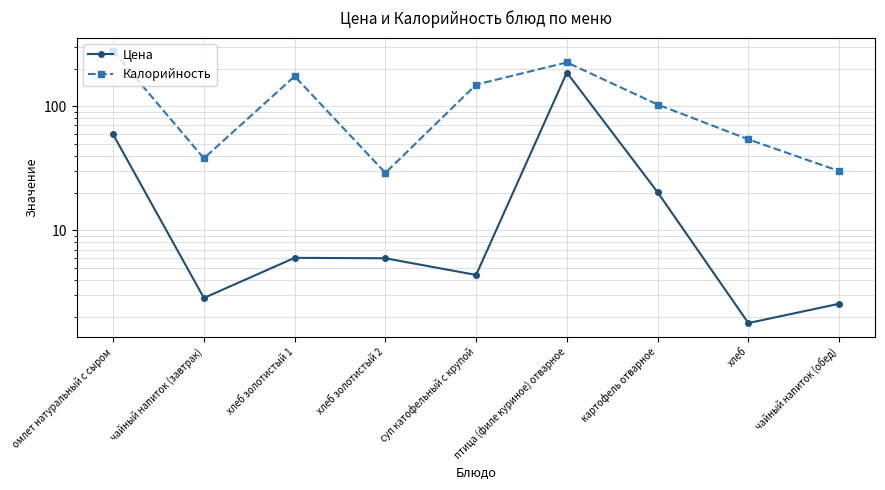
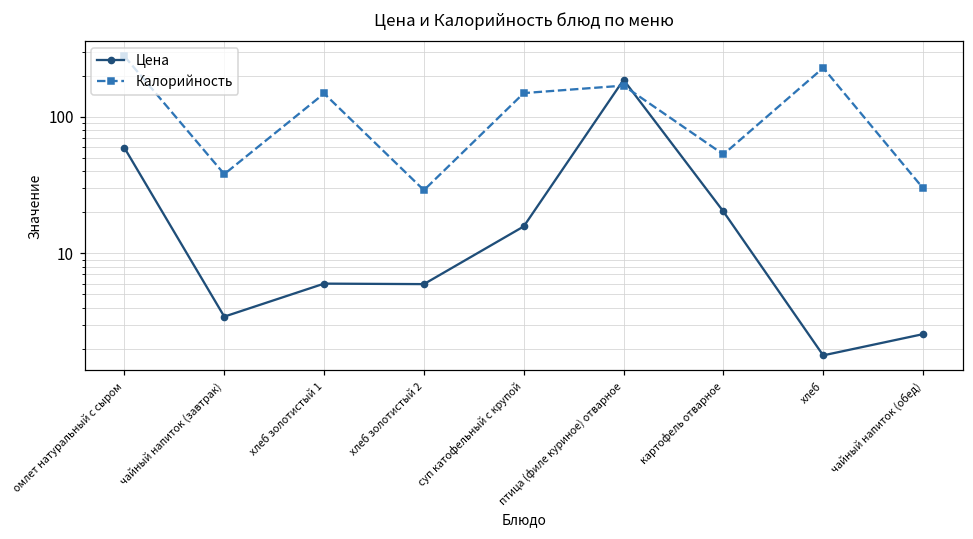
Цена, чайный напиток (завтрак): 2.9 -> 3.4
Калорийность, хлеб золотистый 1: 170 -> 150
Цена, суп катофельный с крупой: 4.4 -> 16
Калорийность, птица (филе куриное) отварное: 230 -> 170
Калорийность, картофель отварное: 100 -> 53
Калорийность, хлеб: 50 -> 230
